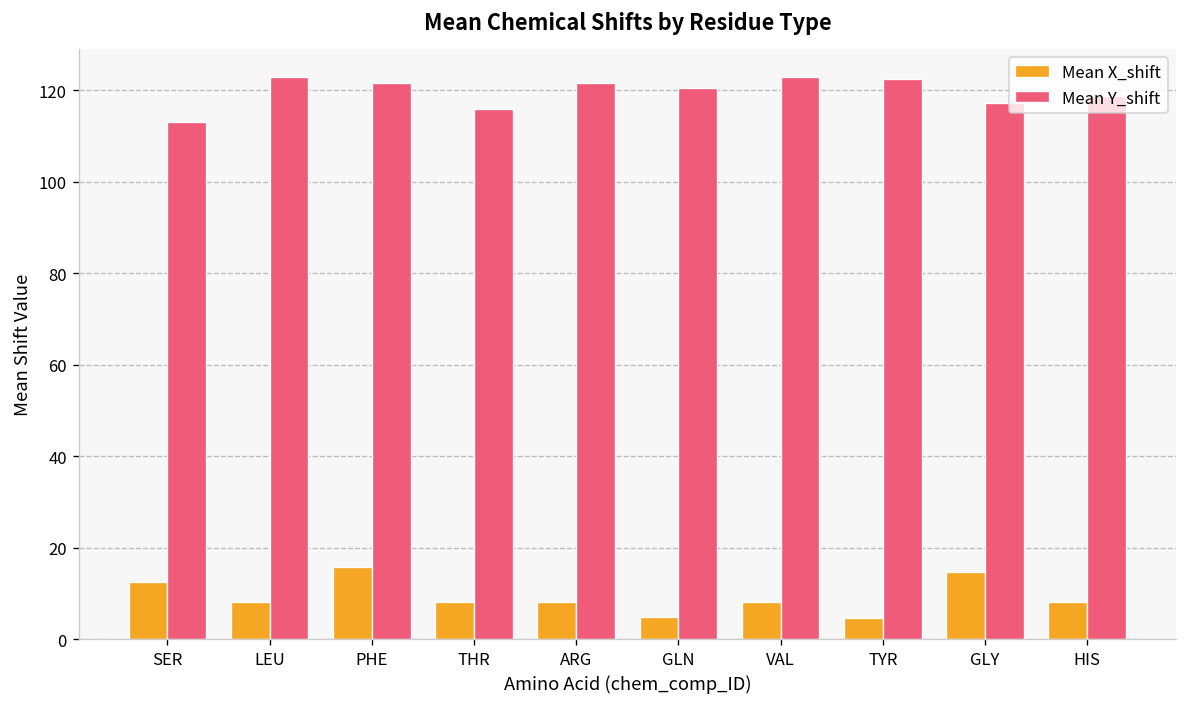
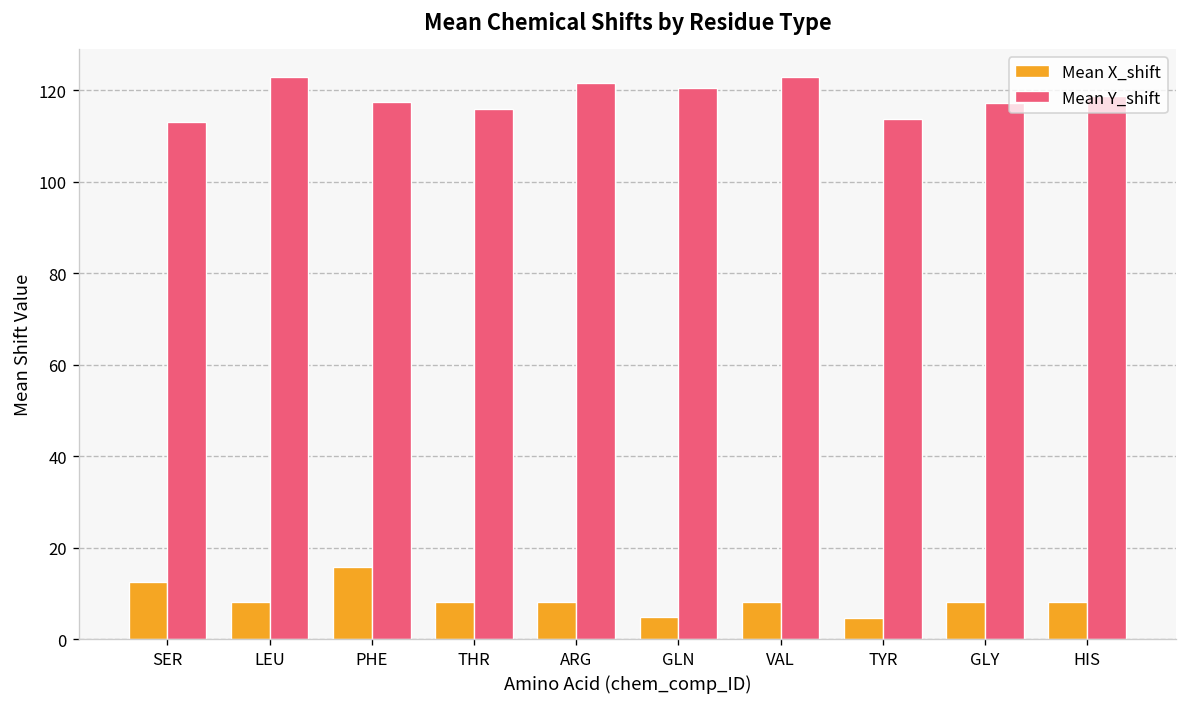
Mean Y_shift, PHE: 121 -> 118
Mean Y_shift, TYR: 122 -> 114
Mean X_shift, GLY: 15 -> 8
